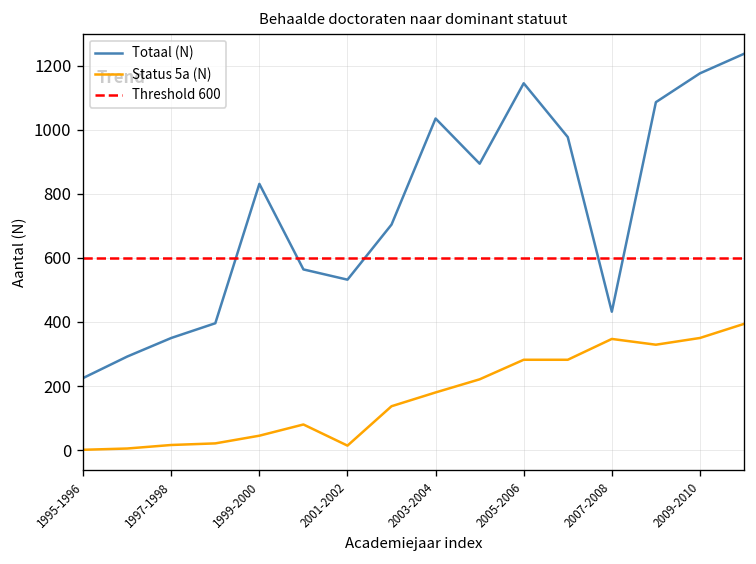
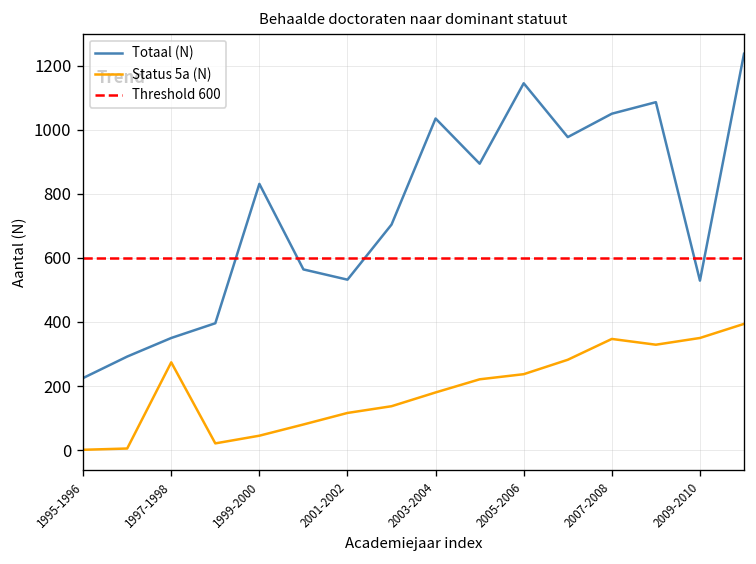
Status 5a (N), 1997-1998: 20 -> 270
Status 5a (N), 2001-2002: 10 -> 120
Status 5a (N), 2005-2006: 280 -> 240
Totaal (N), 2007-2008: 430 -> 1050
Totaal (N), 2009-2010: 1180 -> 530
